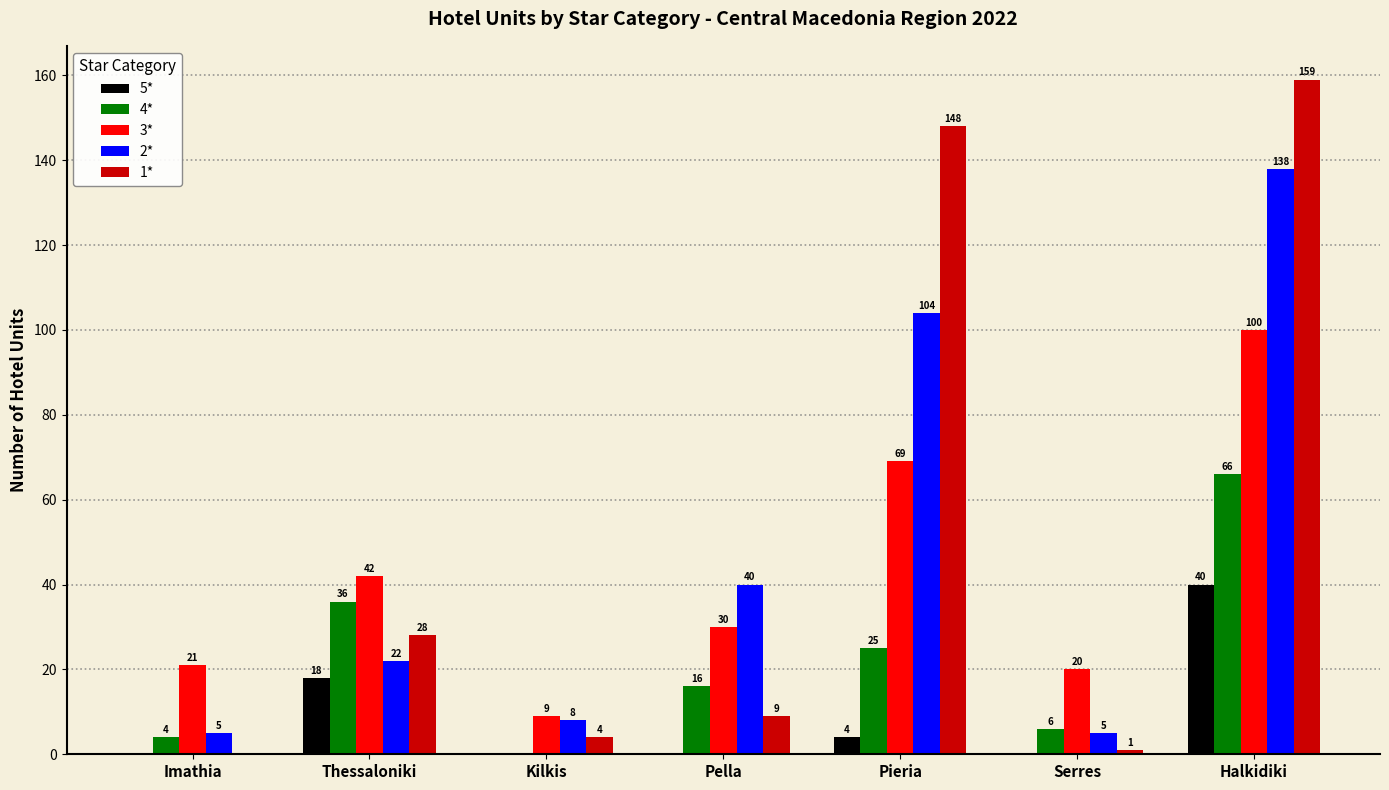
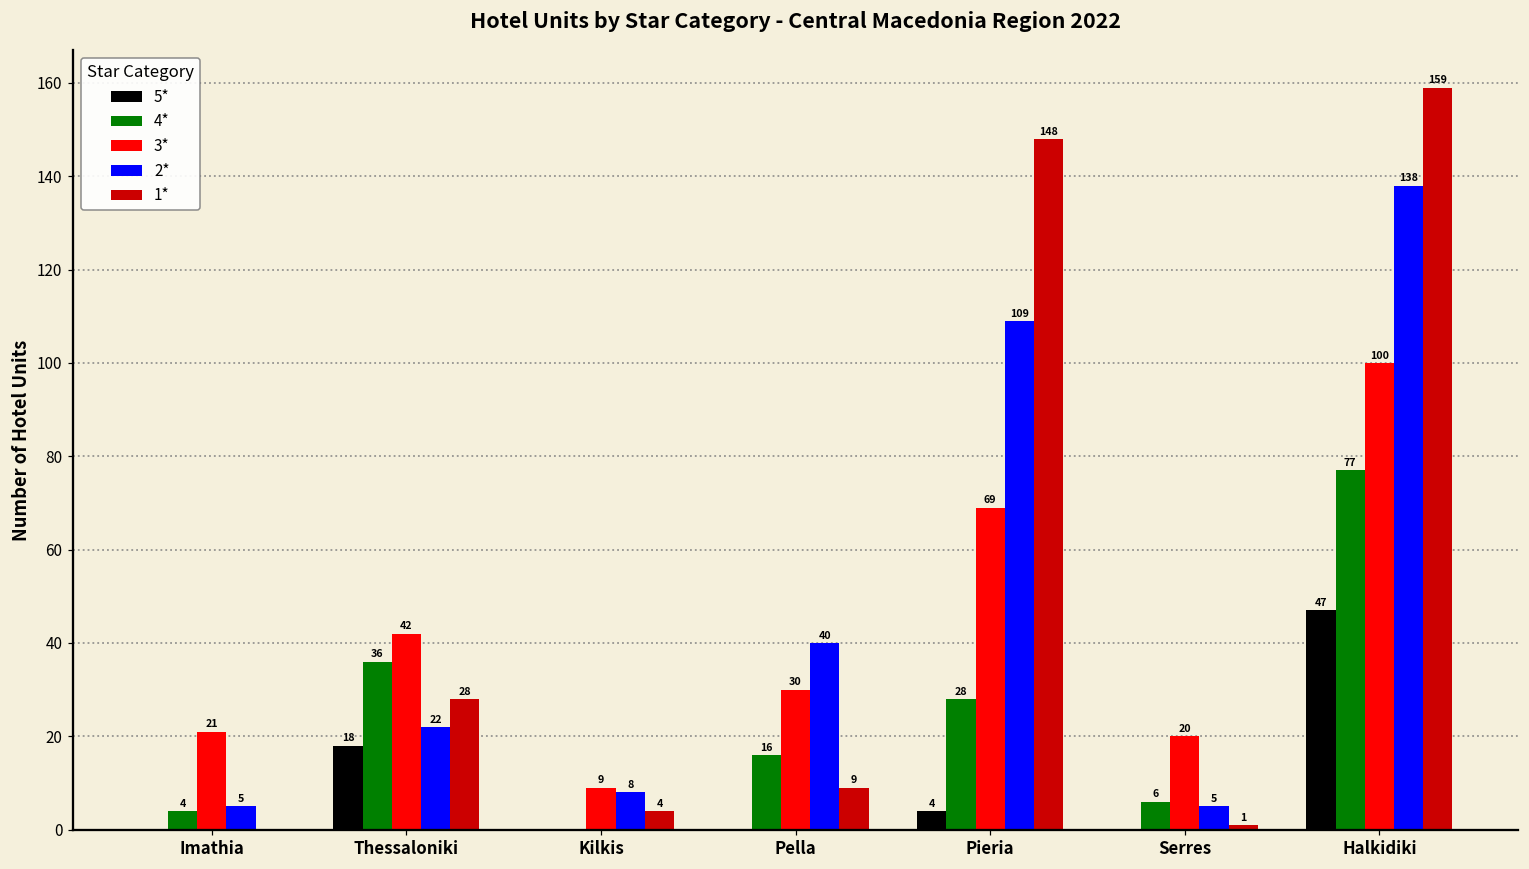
4*, Pieria: 25 -> 28
2*, Pieria: 104 -> 109
5*, Halkidiki: 40 -> 47
4*, Halkidiki: 66 -> 77
